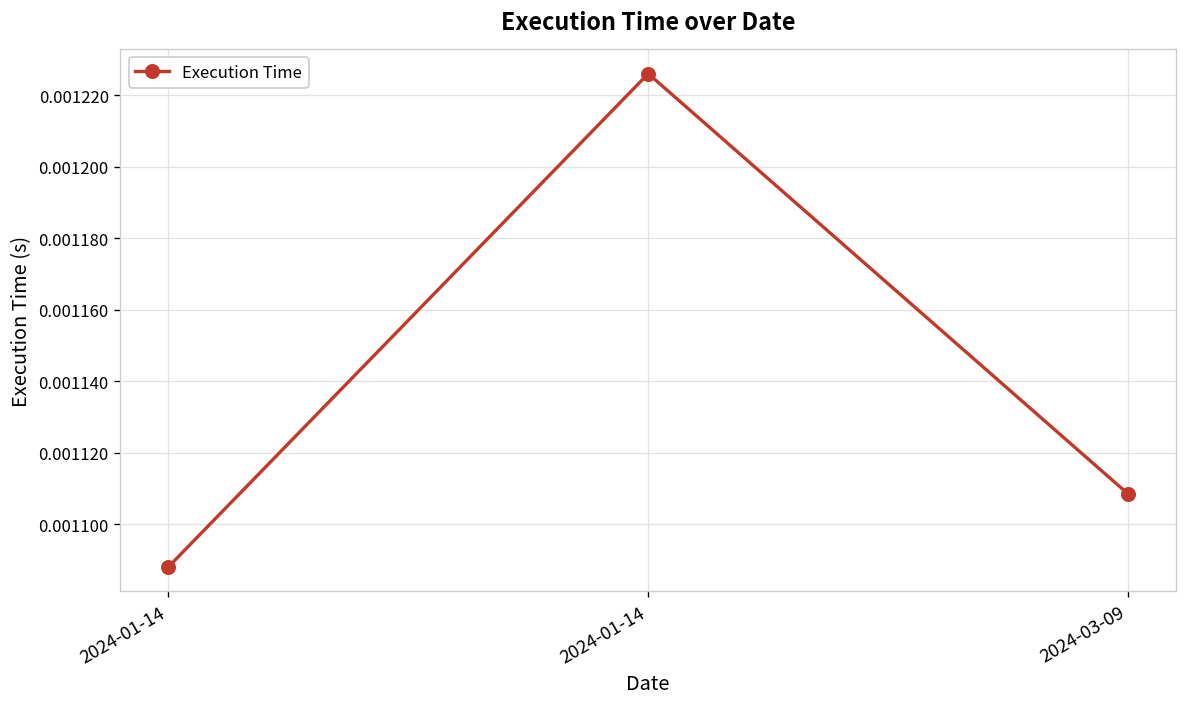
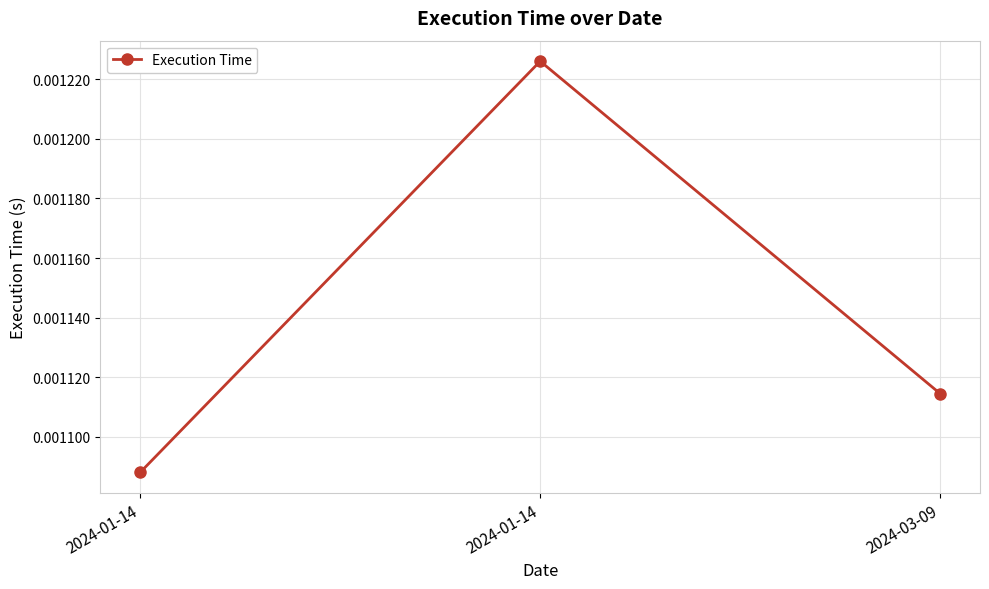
2024-03-09: 0.001109 -> 0.001115
